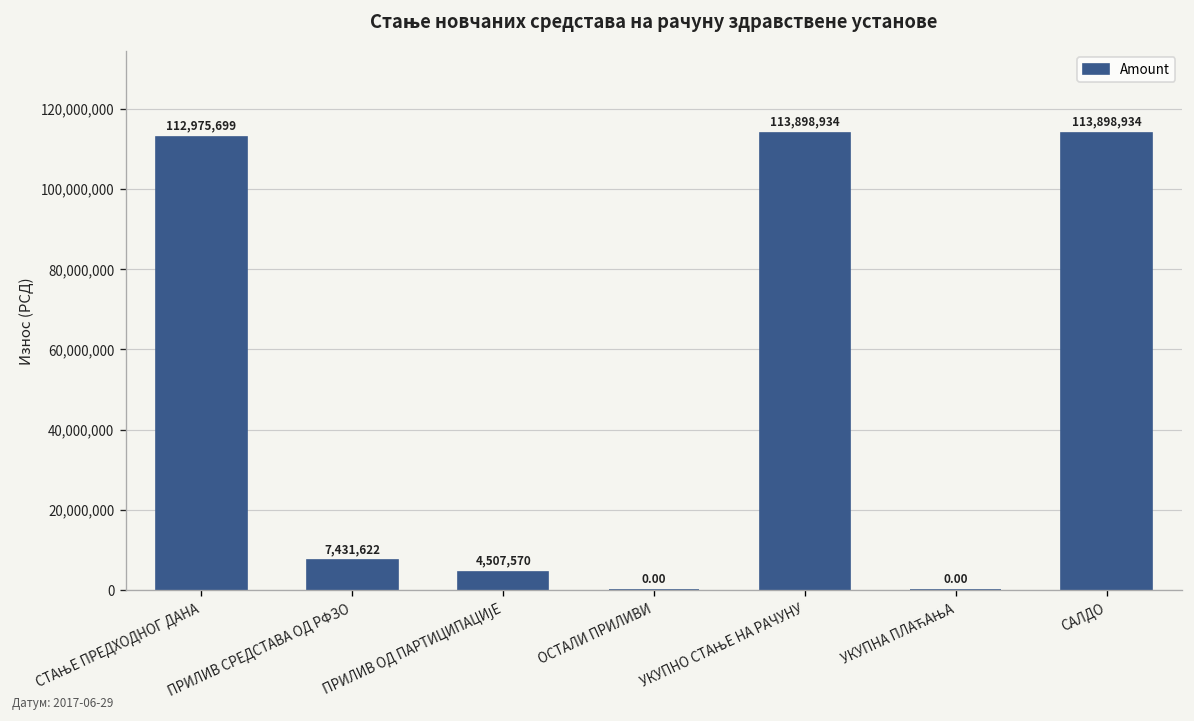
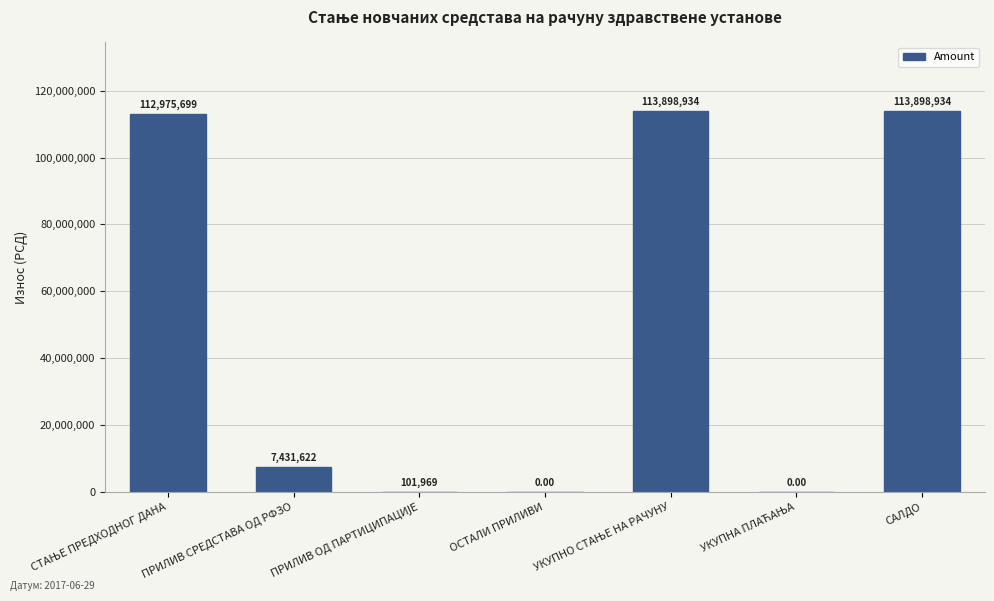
ПРИЛИВ ОД ПАРТИЦИПАЦИЈЕ: 4,507,570 -> 101,969
